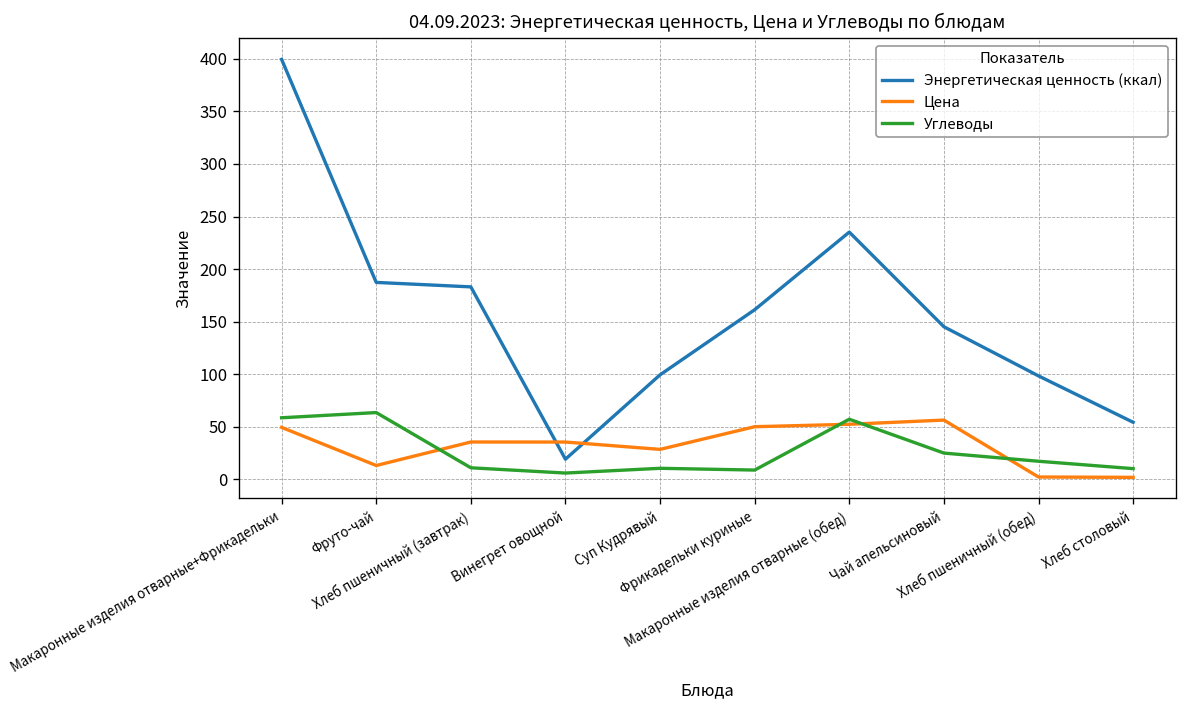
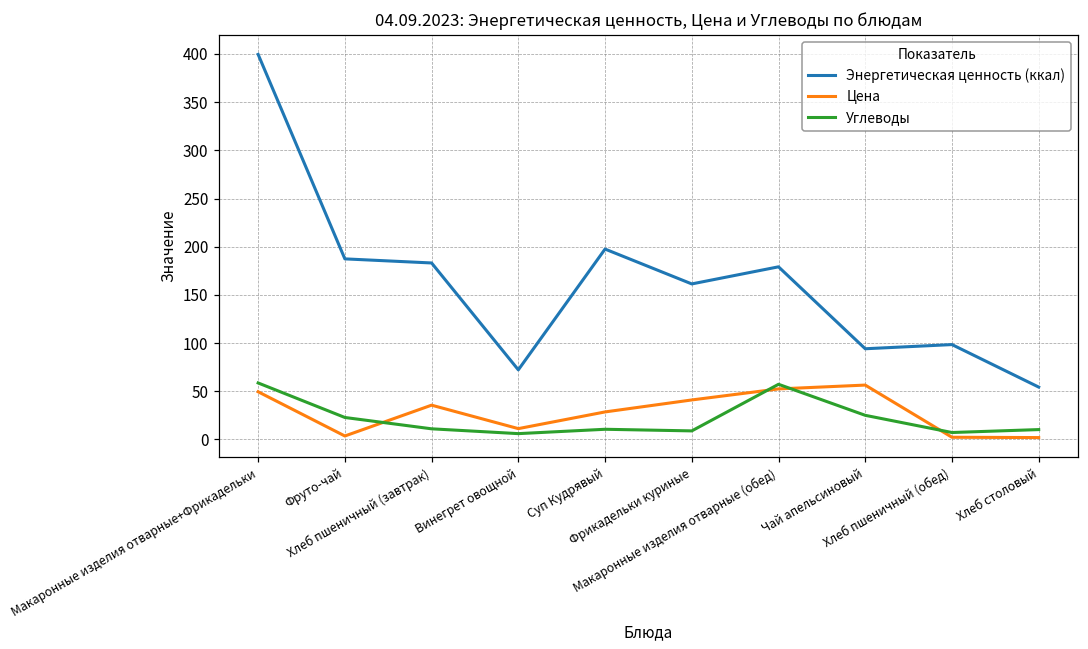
Цена, Фруто-чай: 10 -> 0
Углеводы, Фруто-чай: 60 -> 20
Энергетическая ценность (ккал), Винегрет овощной: 20 -> 70
Цена, Винегрет овощной: 40 -> 10
Энергетическая ценность (ккал), Суп Кудрявый: 100 -> 200
Цена, Фрикадельки куриные: 50 -> 40
Энергетическая ценность (ккал), Макаронные изделия отварные (обед): 240 -> 180
Энергетическая ценность (ккал), Чай апельсиновый: 150 -> 90
Углеводы, Хлеб пшеничный (обед): 20 -> 10
